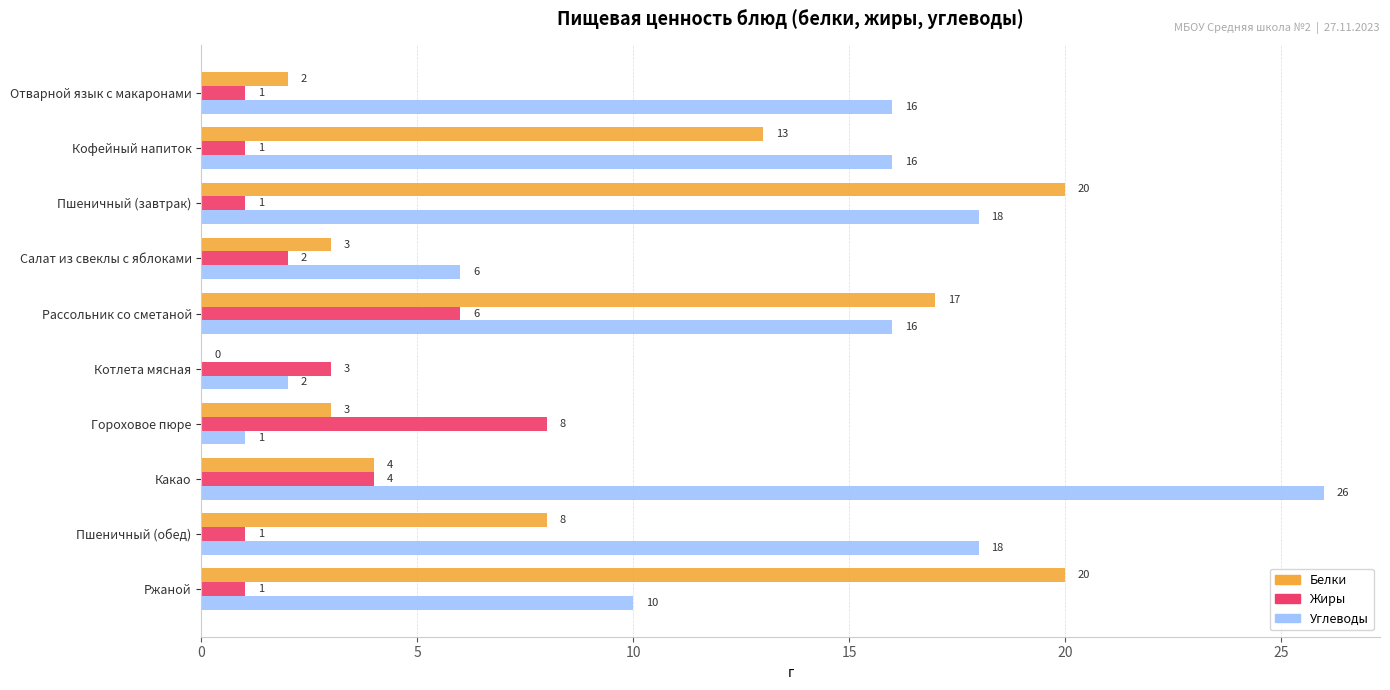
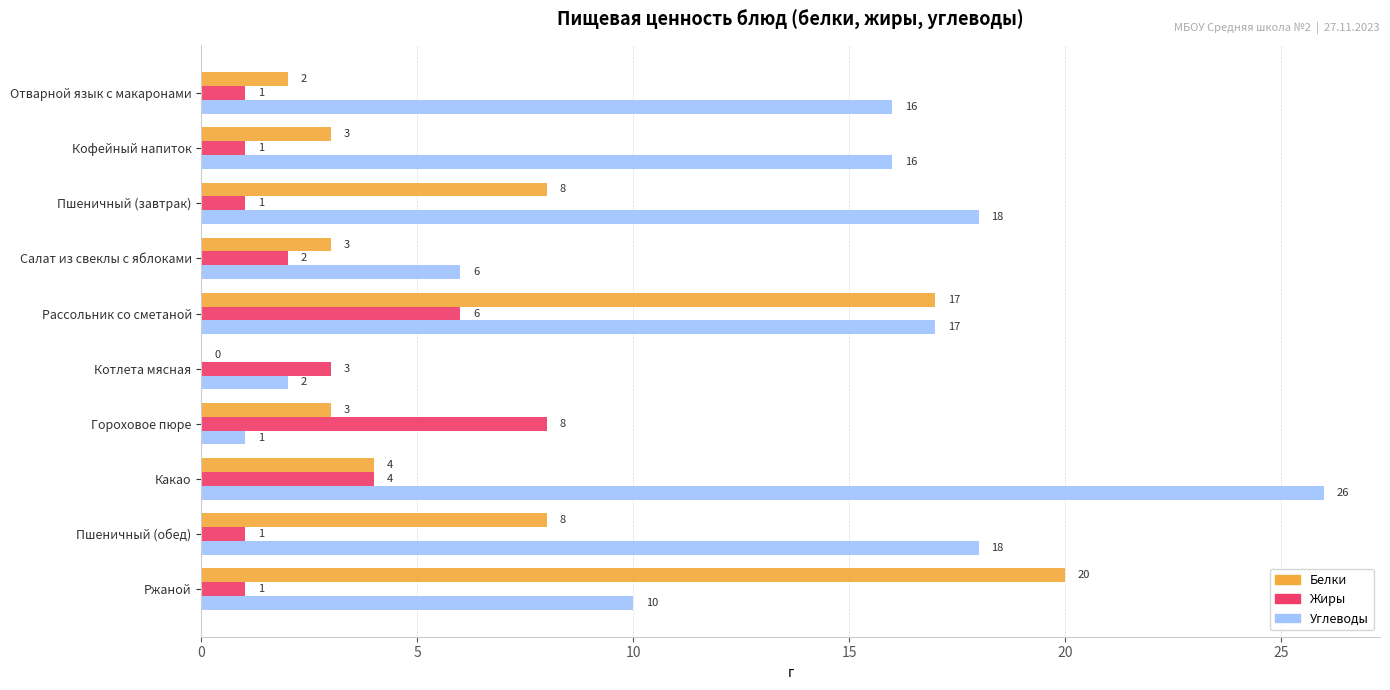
Белки, Кофейный напиток: 13 -> 3
Белки, Пшеничный (завтрак): 20 -> 8
Углеводы, Рассольник со сметаной: 16 -> 17
